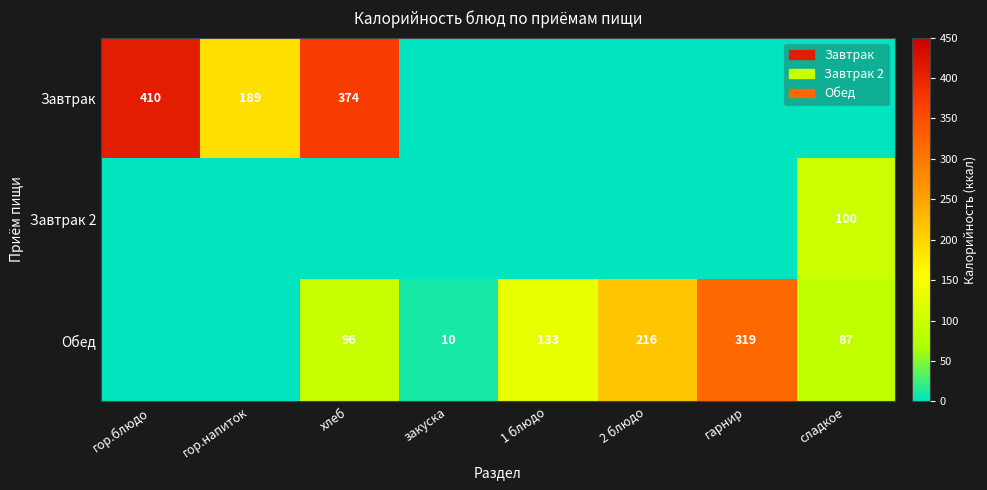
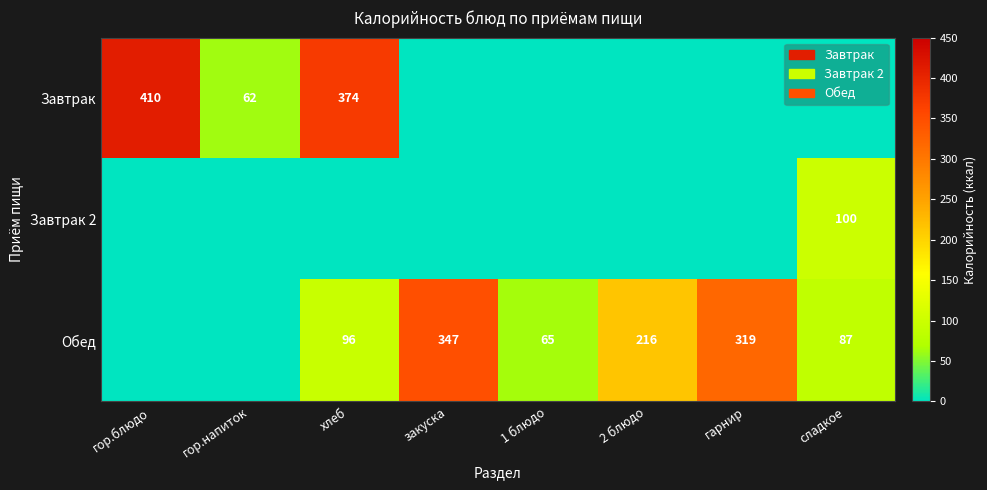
Завтрак, гор.напиток: 189 -> 62
Обед, закуска: 10 -> 347
Обед, 1 блюдо: 133 -> 65
